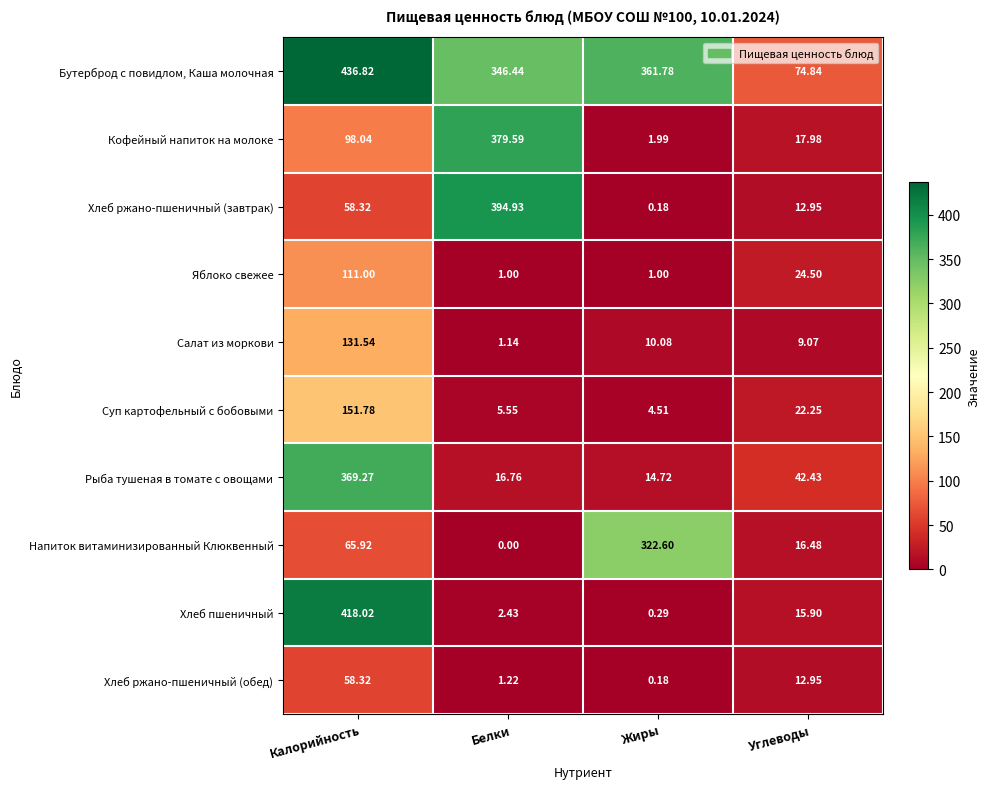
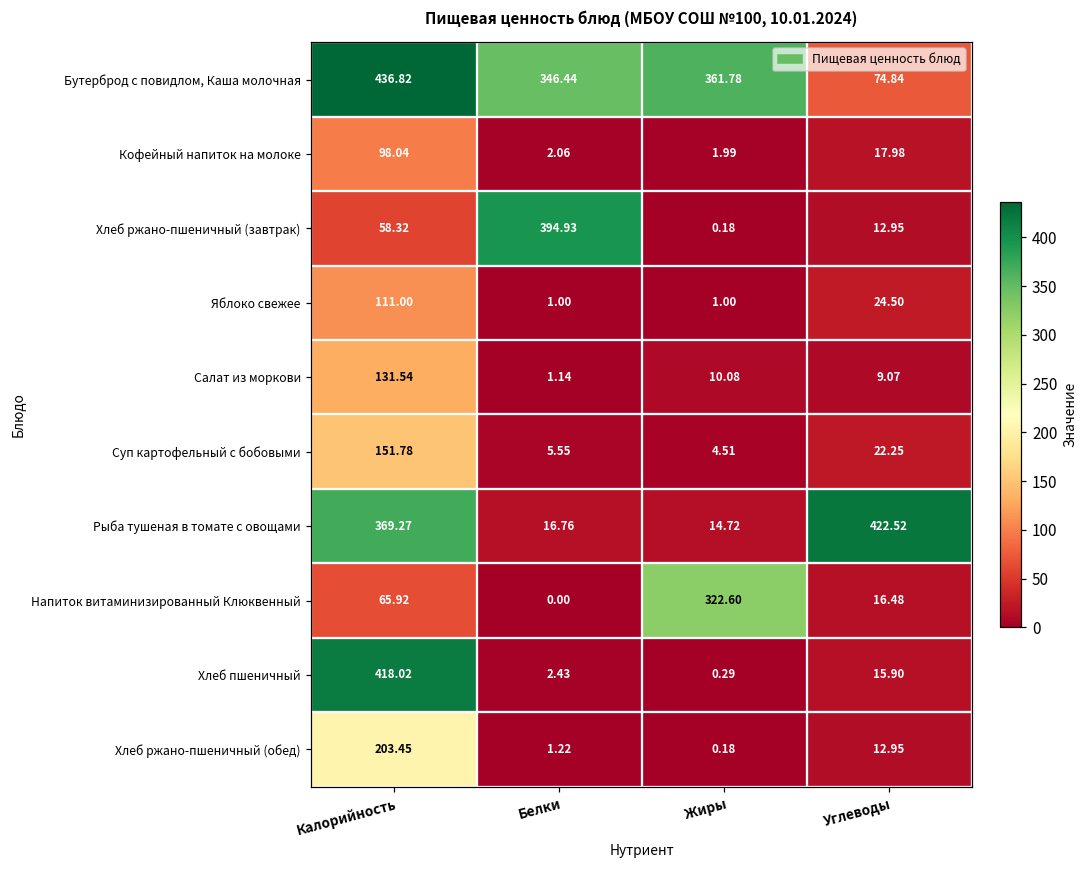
Кофейный напиток на молоке, Белки: 379.59 -> 2.06
Рыба тушеная в томате с овощами, Углеводы: 42.43 -> 422.52
Хлеб ржано-пшеничный (обед), Калорийность: 58.32 -> 203.45
